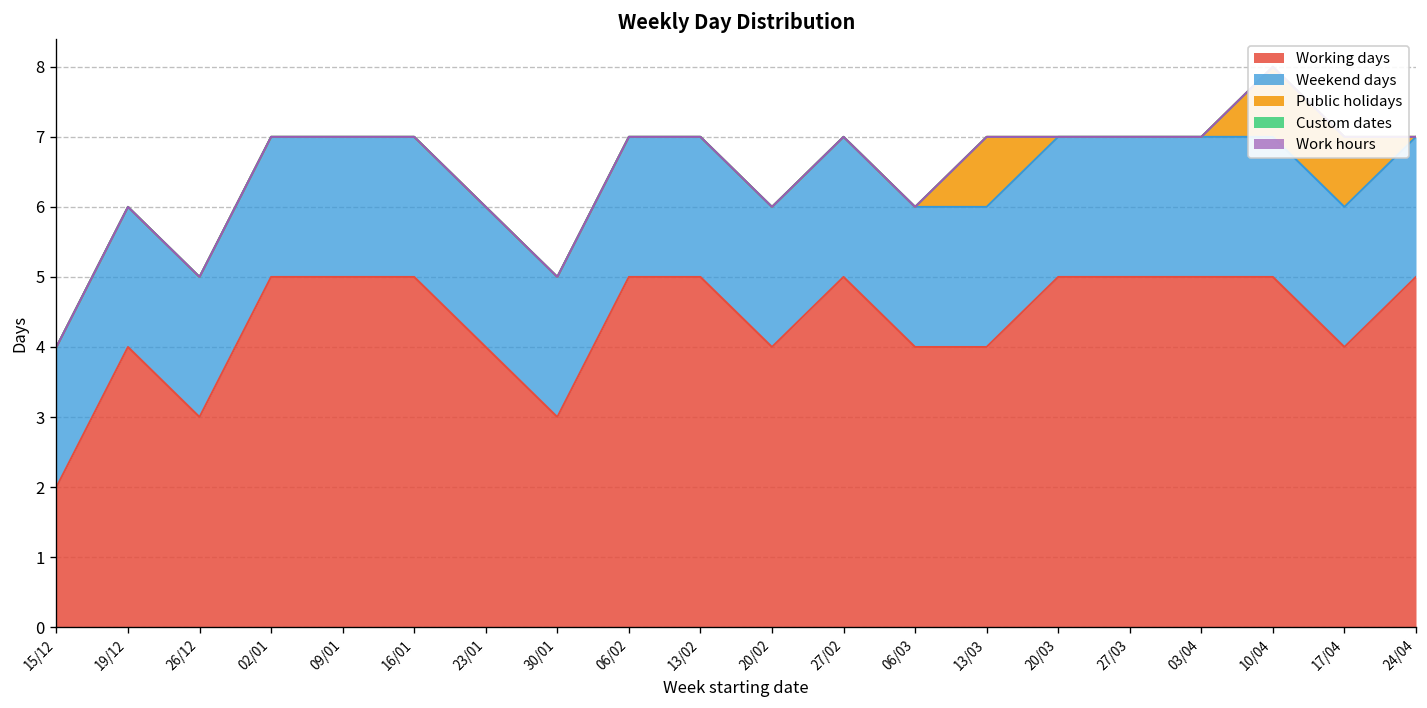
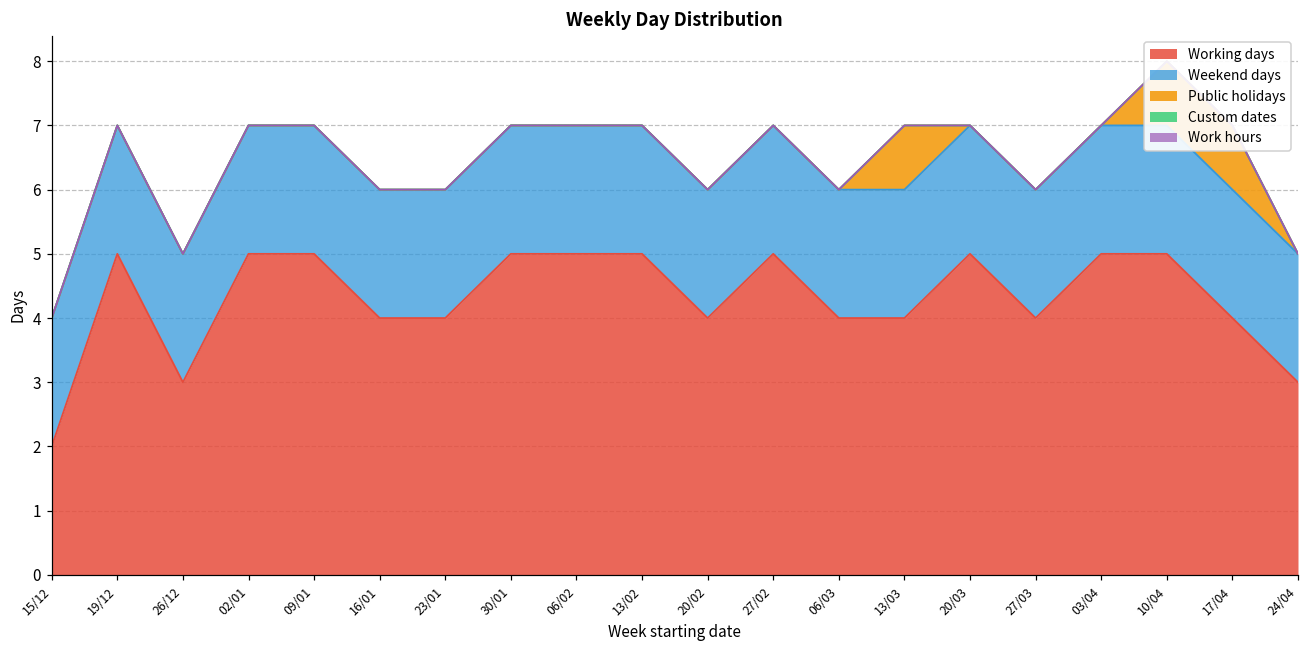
Working days, 19/12: 4 -> 5
Working days, 16/01: 5 -> 4
Working days, 30/01: 3 -> 5
Working days, 27/03: 5 -> 4
Working days, 24/04: 5 -> 3
